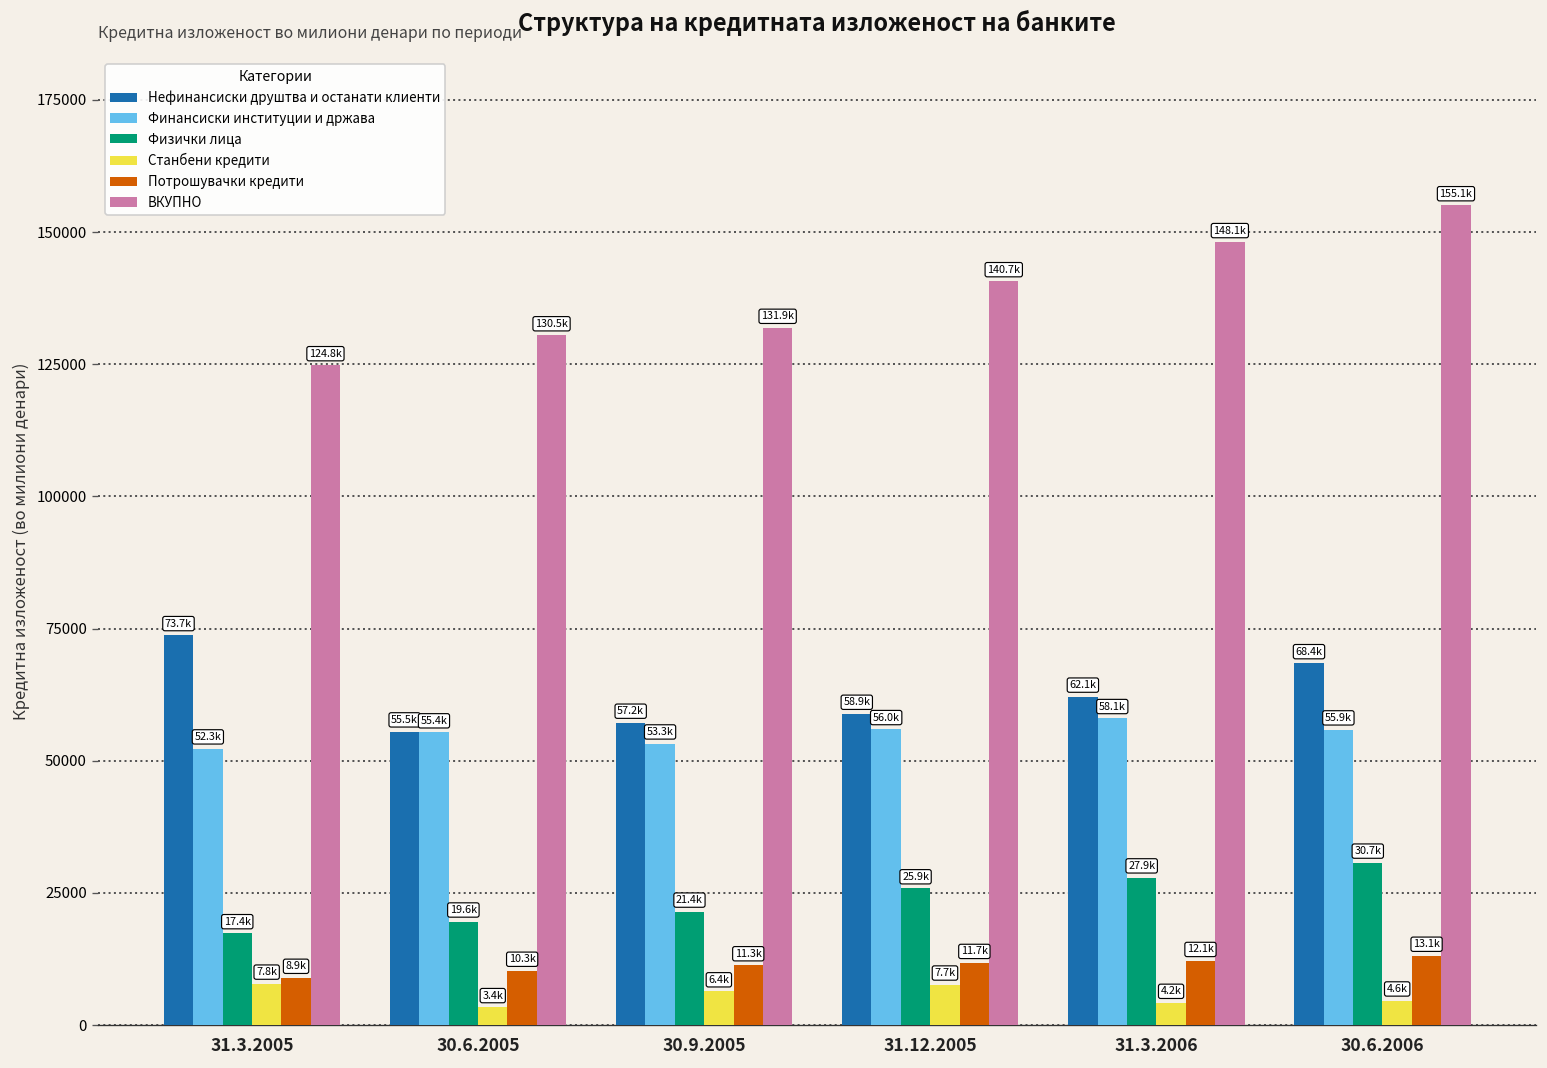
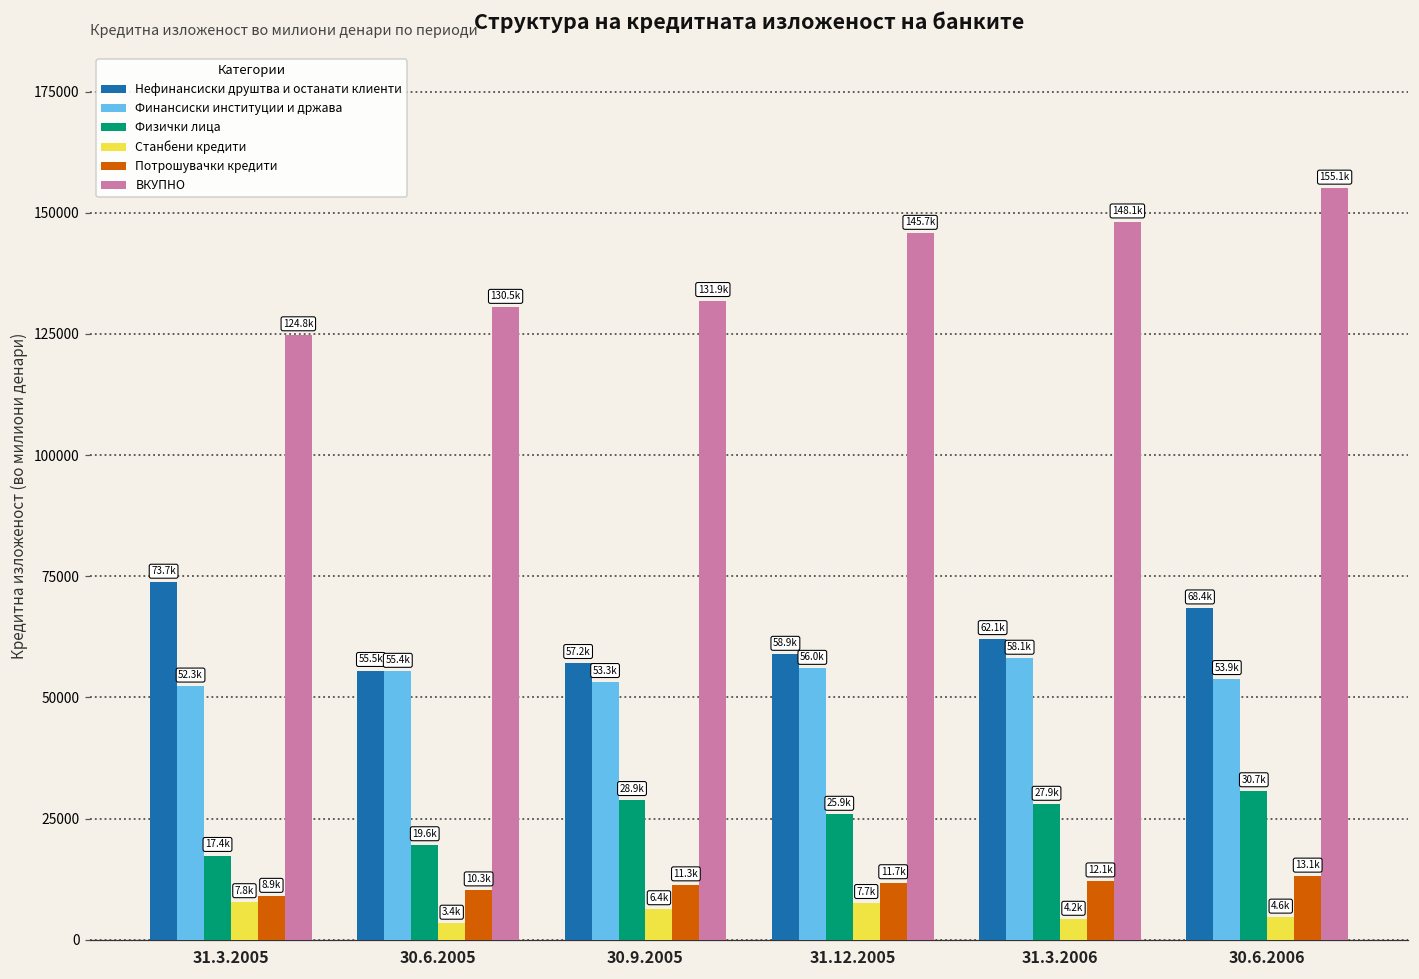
Физички лица, 30.9.2005: 21.4k -> 28.9k
ВКУПНО, 31.12.2005: 140.7k -> 145.7k
Финансиски институции и држава, 30.6.2006: 55.9k -> 53.9k
